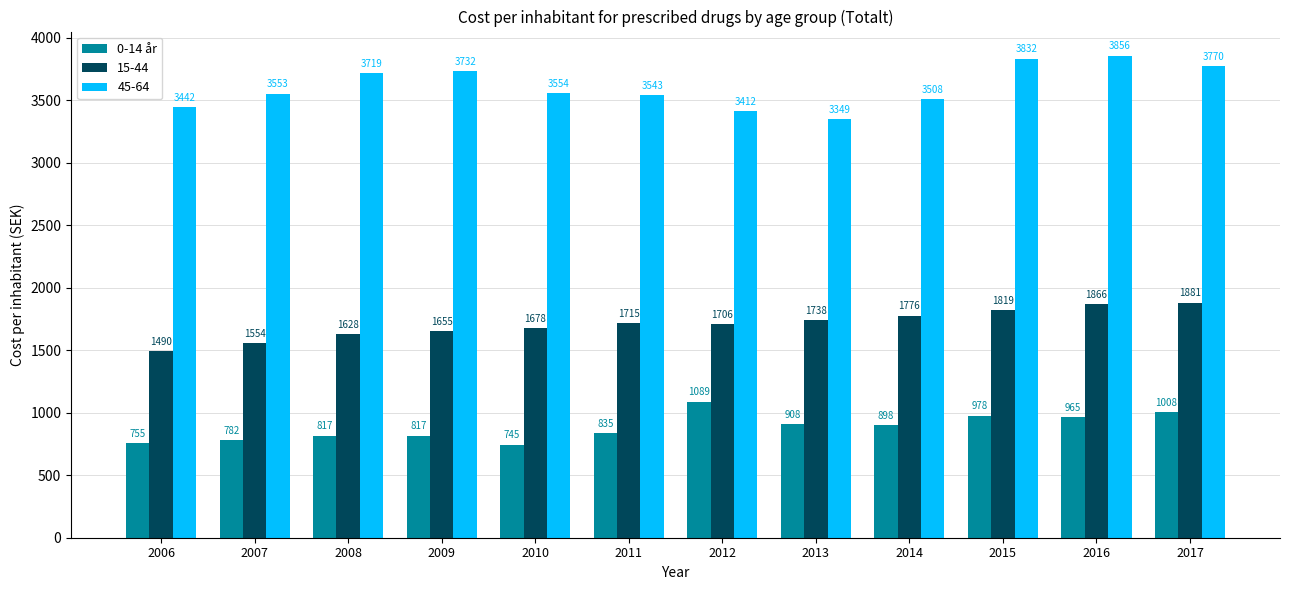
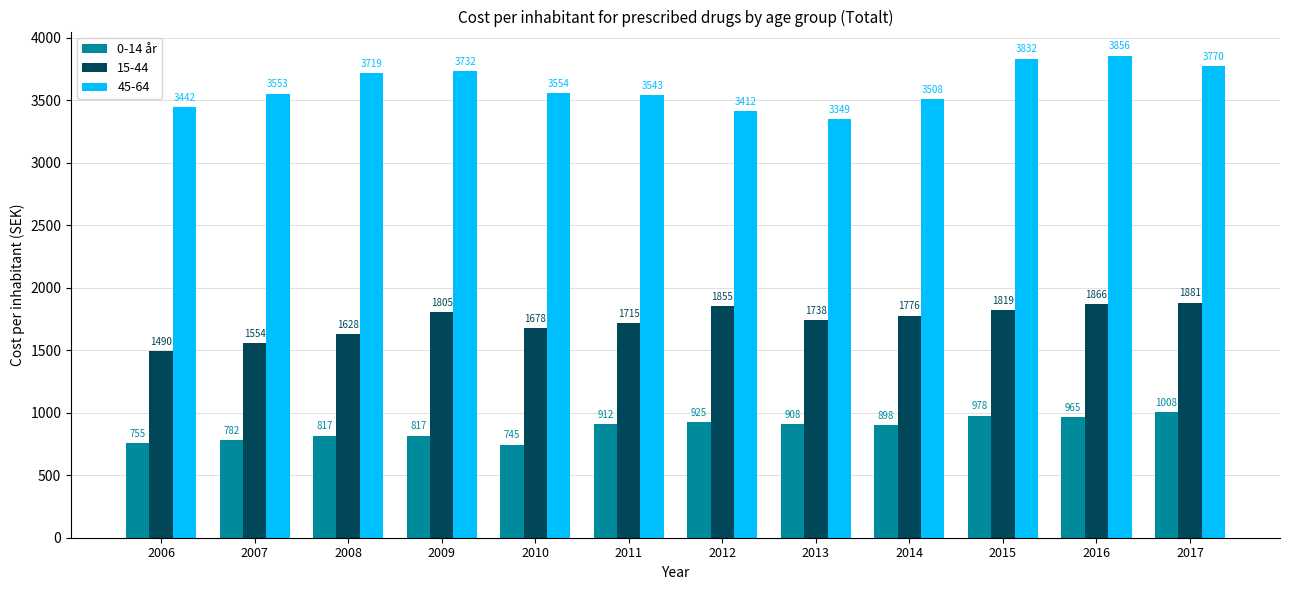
15-44, 2009: 1655 -> 1805
0-14 år, 2011: 835 -> 912
0-14 år, 2012: 1089 -> 925
15-44, 2012: 1706 -> 1855
